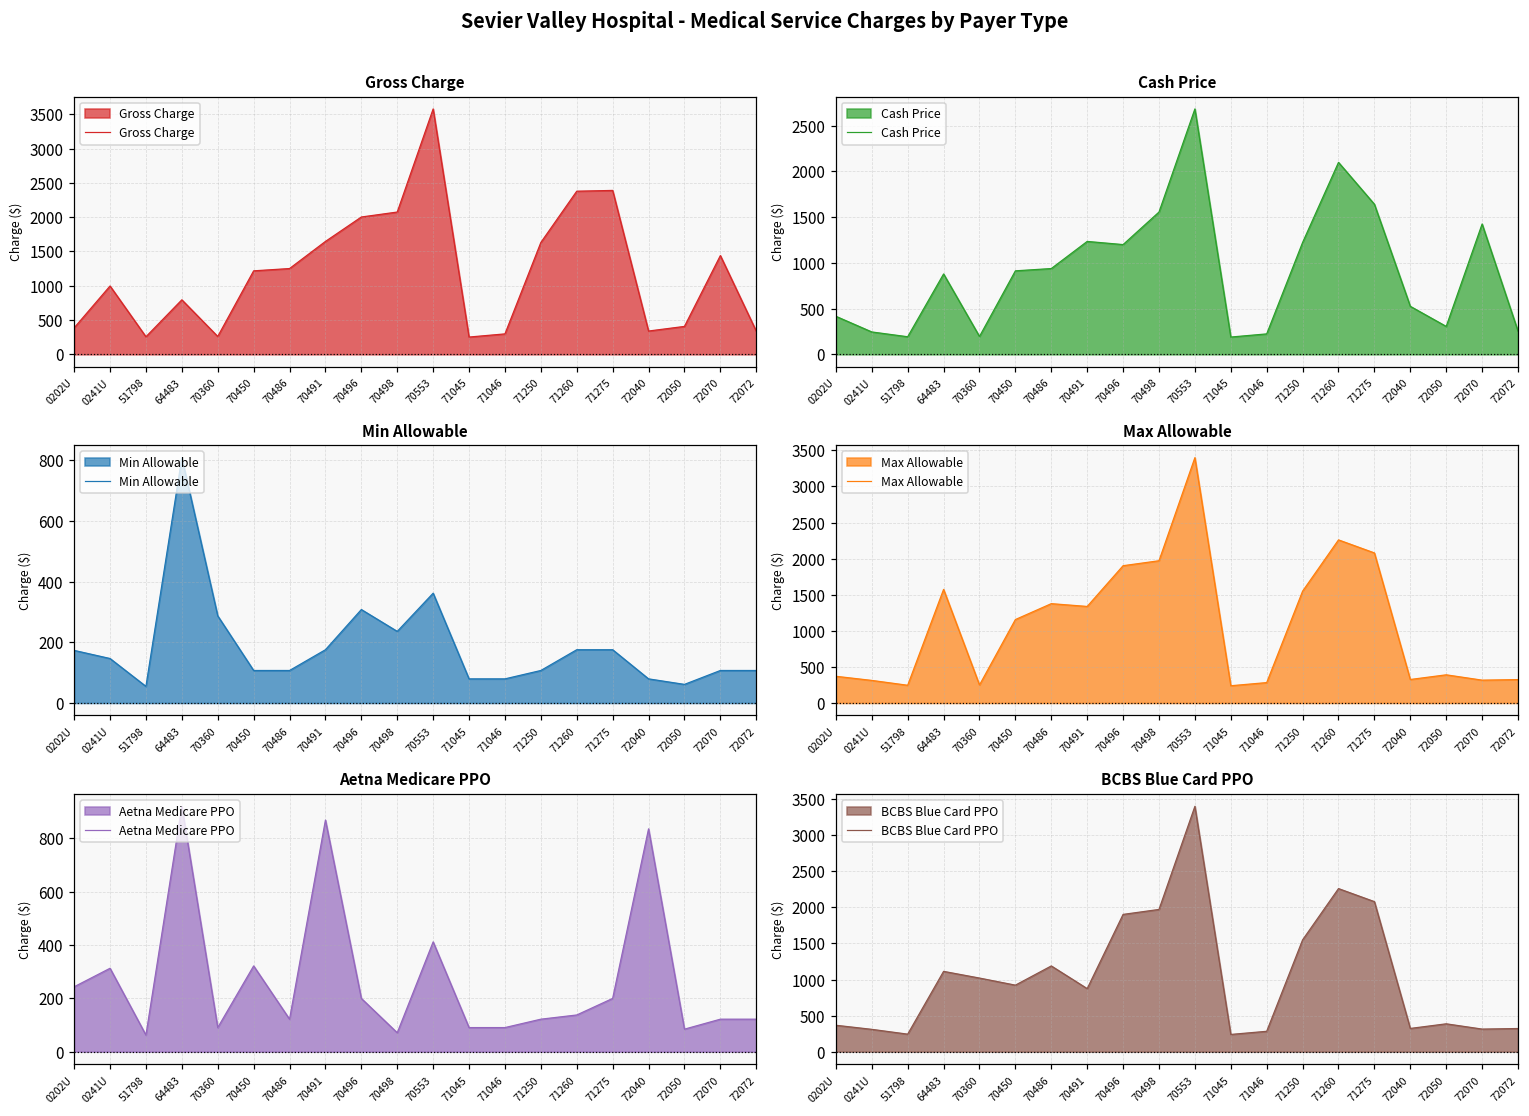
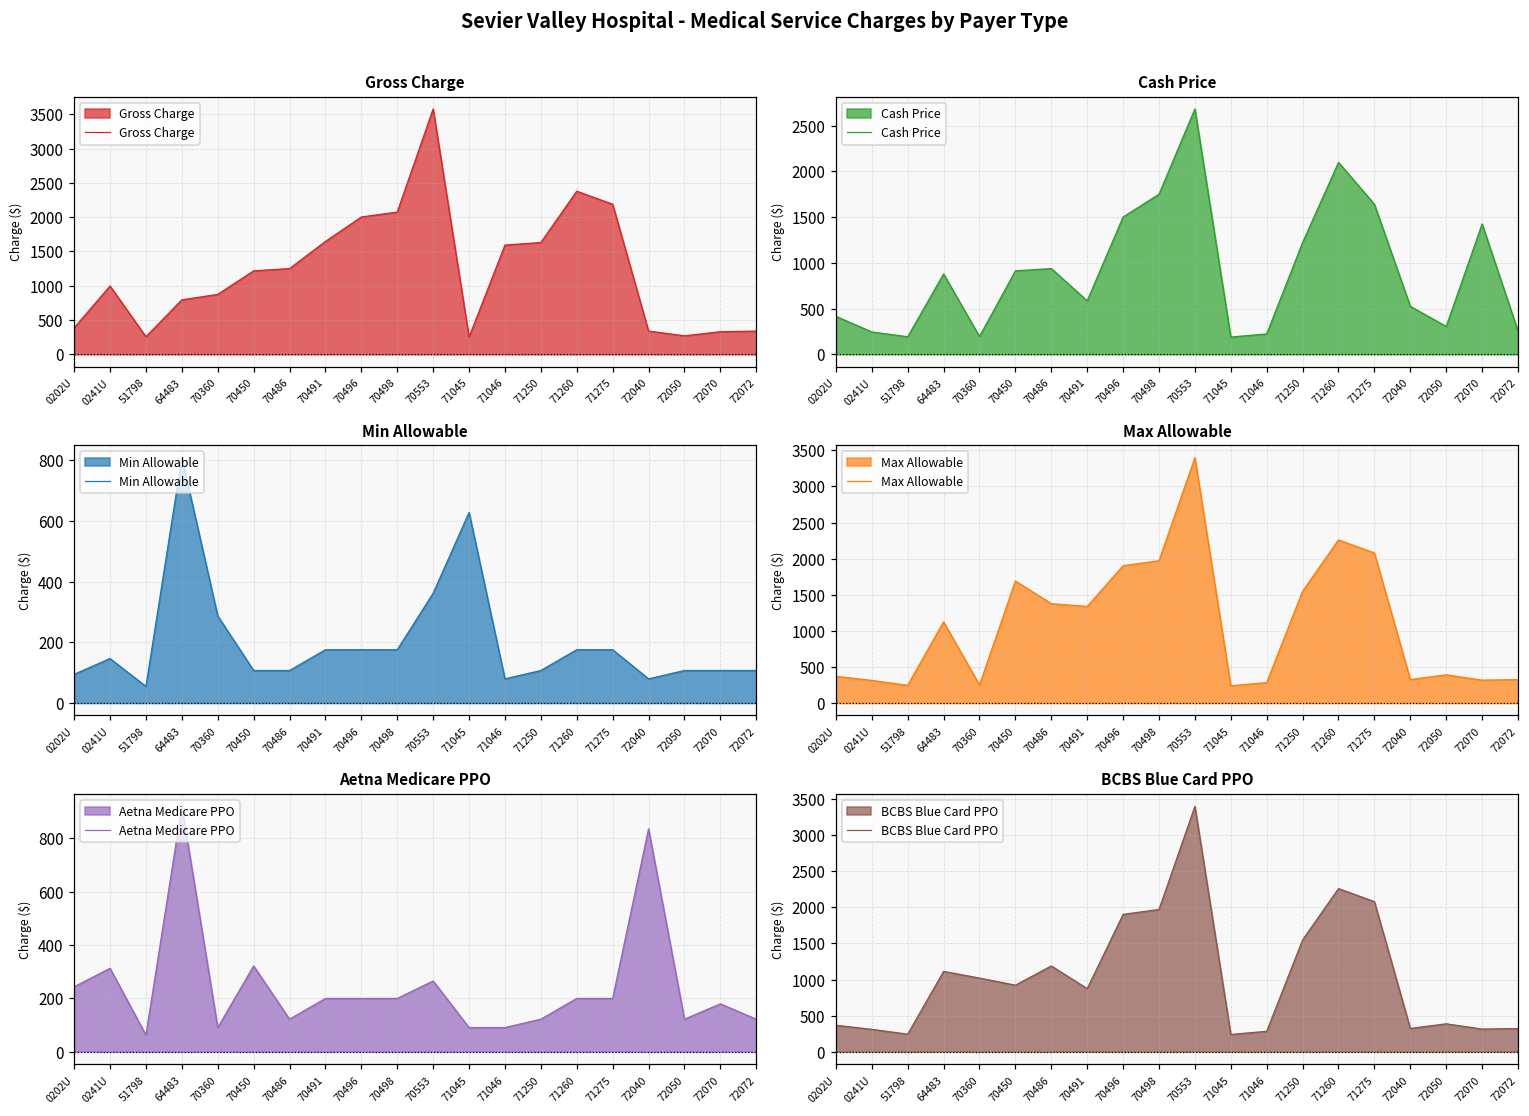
Gross Charge, 70360: 300 -> 900
Gross Charge, 71046: 300 -> 1600
Gross Charge, 71275: 2400 -> 2200
Gross Charge, 72050: 400 -> 300
Gross Charge, 72070: 1400 -> 300
Cash Price, 70491: 1200 -> 600
Cash Price, 70496: 1200 -> 1500
Cash Price, 70498: 1600 -> 1800
Min Allowable, 0202U: 170 -> 90
Min Allowable, 70496: 310 -> 180
Min Allowable, 70498: 240 -> 180
Min Allowable, 71045: 80 -> 630
Min Allowable, 72050: 60 -> 110
Max Allowable, 64483: 1600 -> 1100
Max Allowable, 70450: 1200 -> 1700
Aetna Medicare PPO, 70491: 870 -> 200
Aetna Medicare PPO, 70498: 70 -> 200
Aetna Medicare PPO, 70553: 410 -> 270
Aetna Medicare PPO, 71260: 140 -> 200
Aetna Medicare PPO, 72050: 80 -> 120
Aetna Medicare PPO, 72070: 120 -> 180
